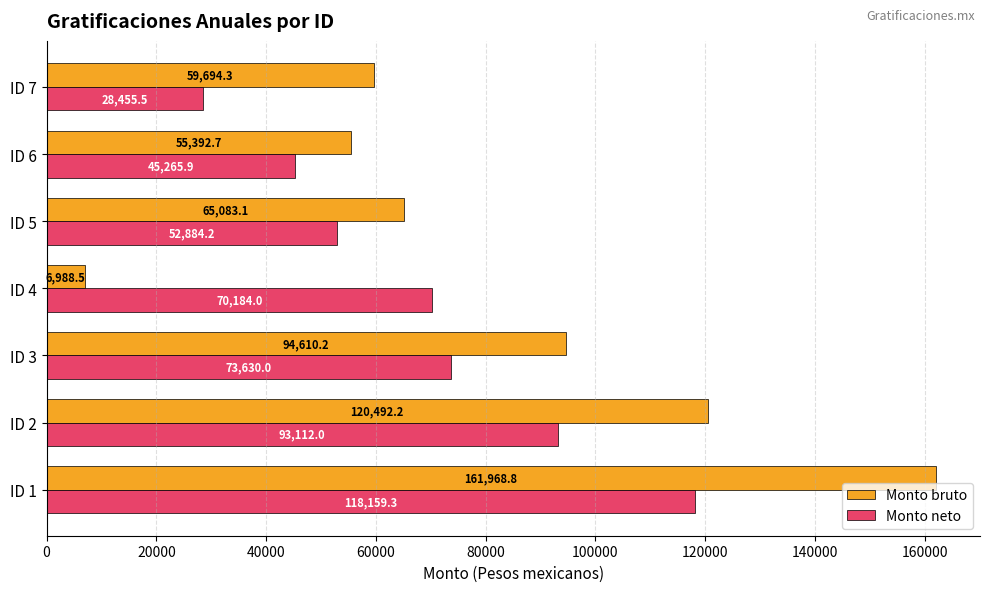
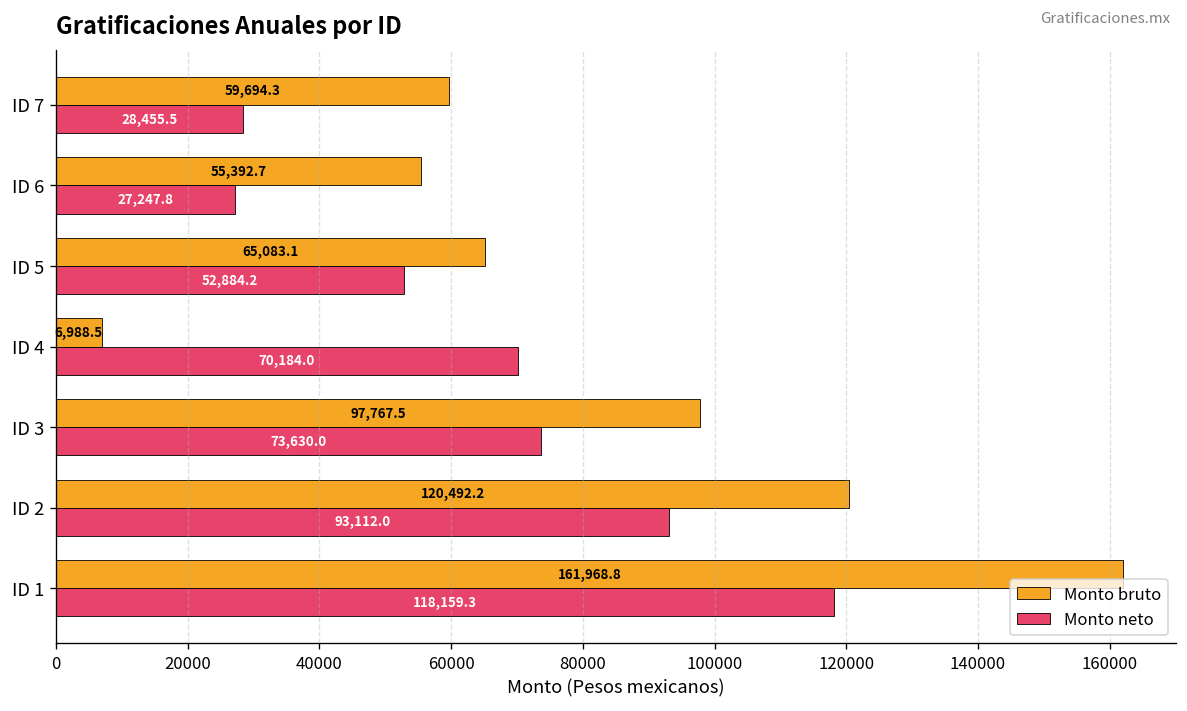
Monto neto, ID 6: 45,265.9 -> 27,247.8
Monto bruto, ID 3: 94,610.2 -> 97,767.5
